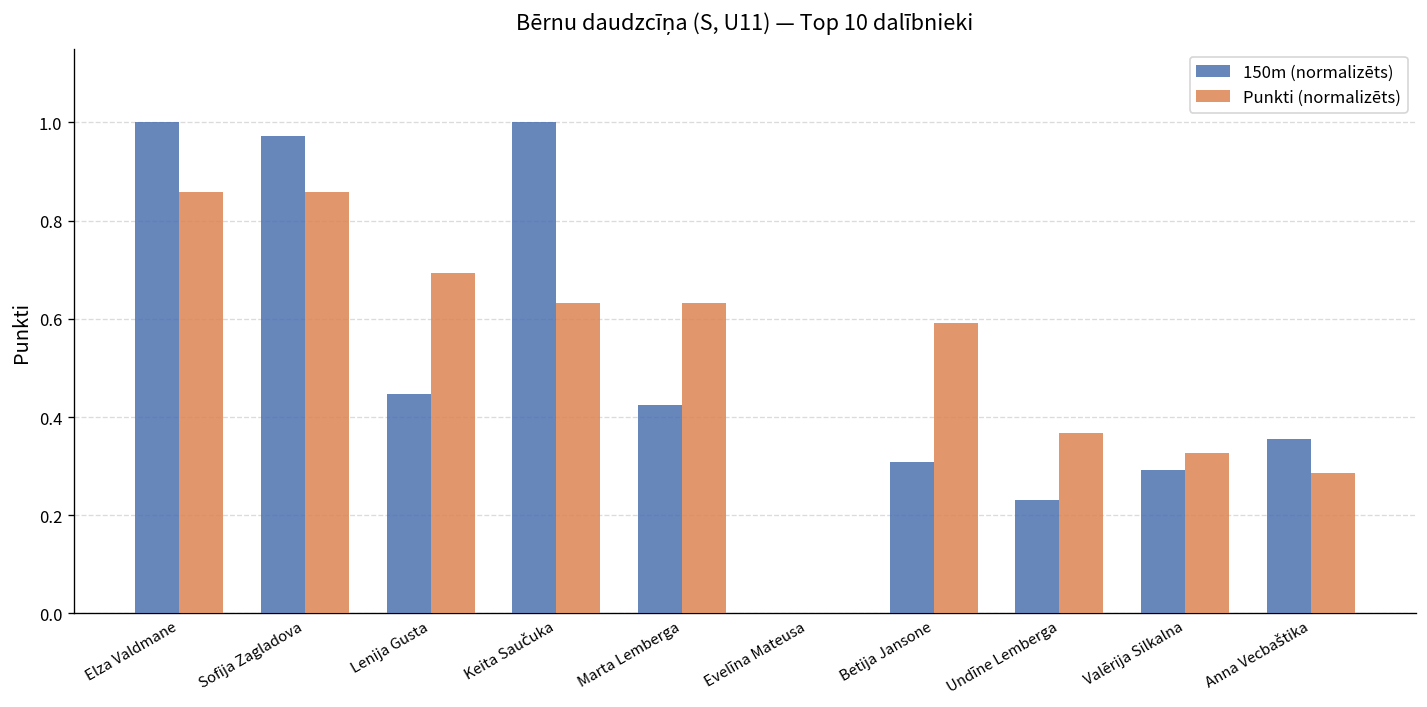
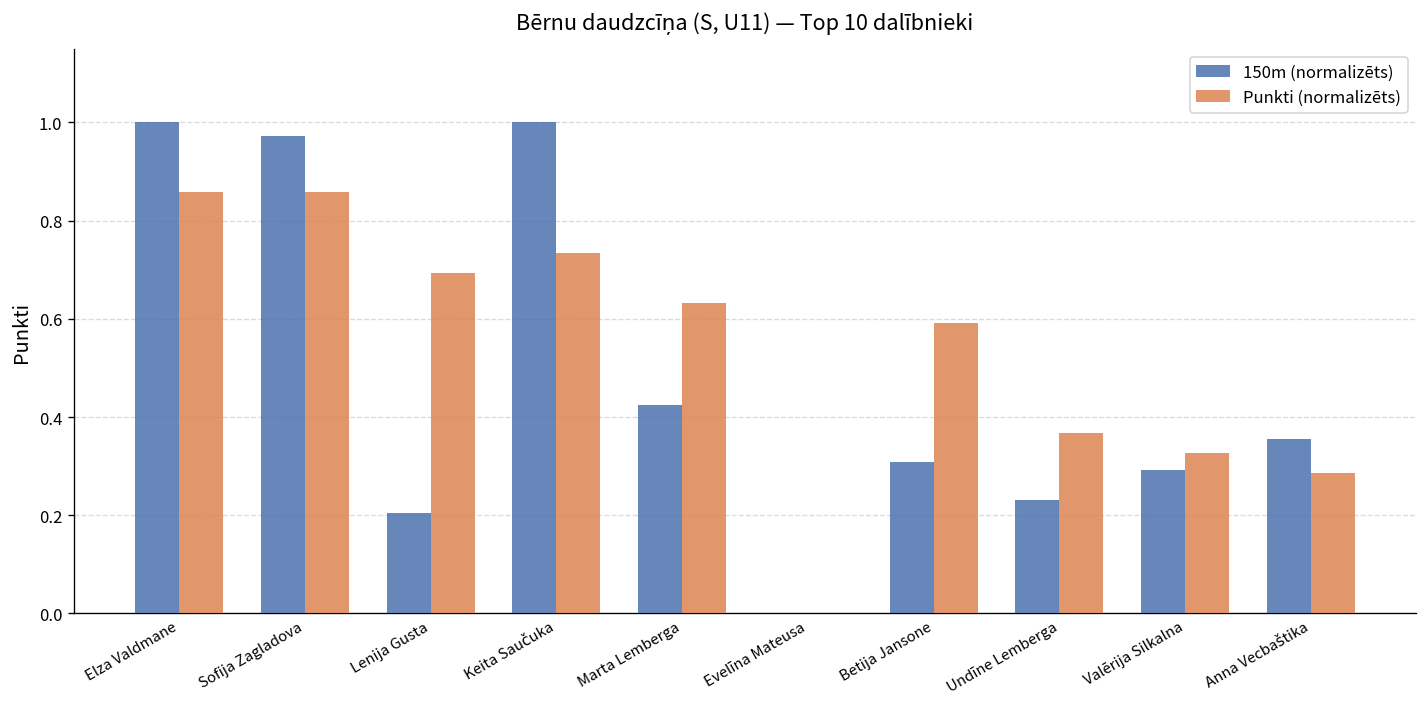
150m (normalizēts), Lenija Gusta: 0.45 -> 0.20
Punkti (normalizēts), Keita Saučuka: 0.63 -> 0.73
